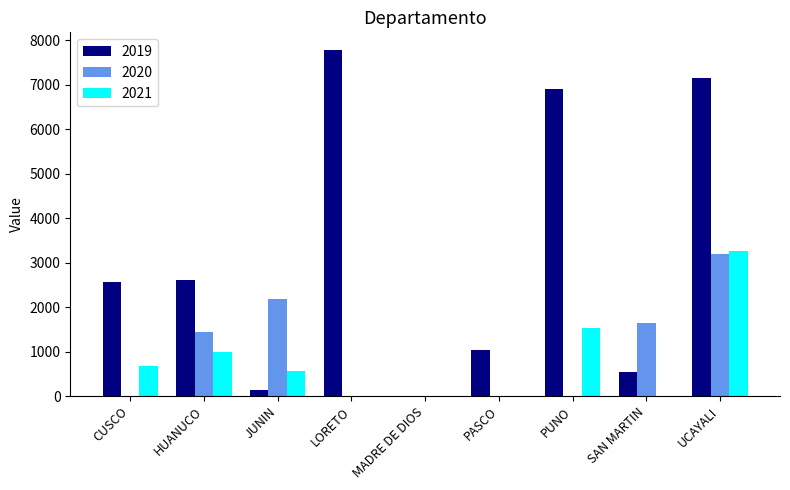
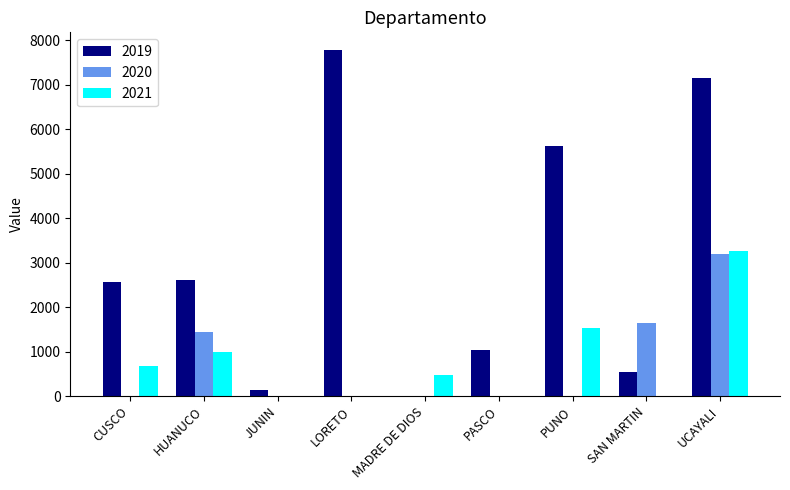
2020, JUNIN: 2200 -> 0
2021, JUNIN: 600 -> 0
2021, MADRE DE DIOS: 0 -> 500
2019, PUNO: 6900 -> 5600
